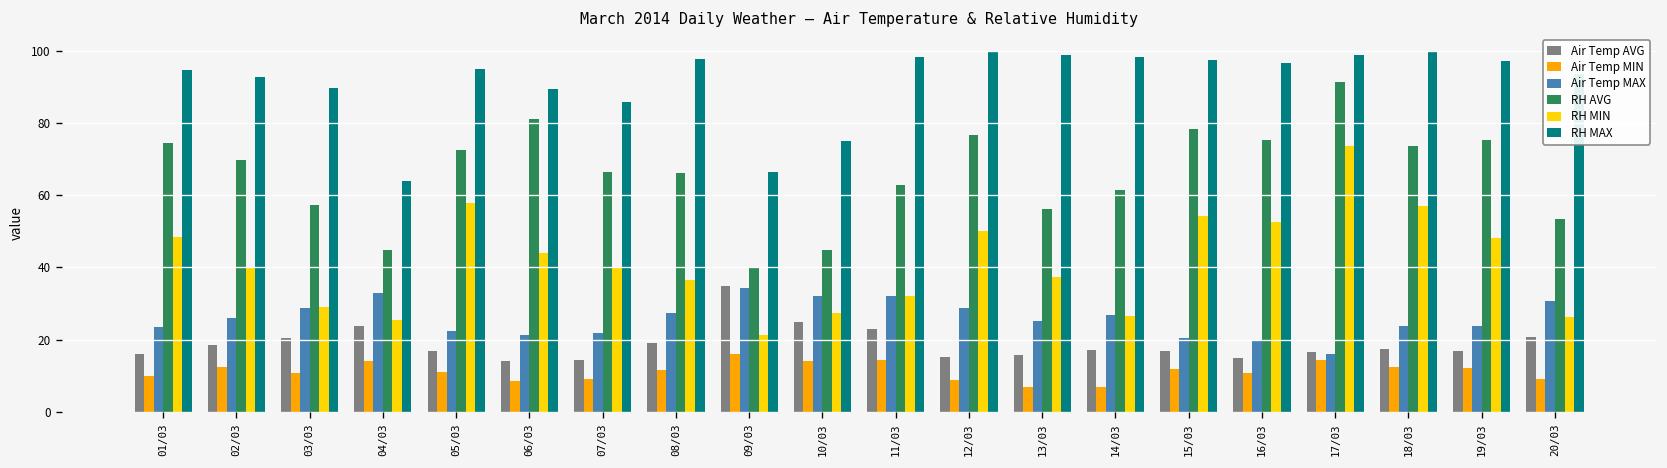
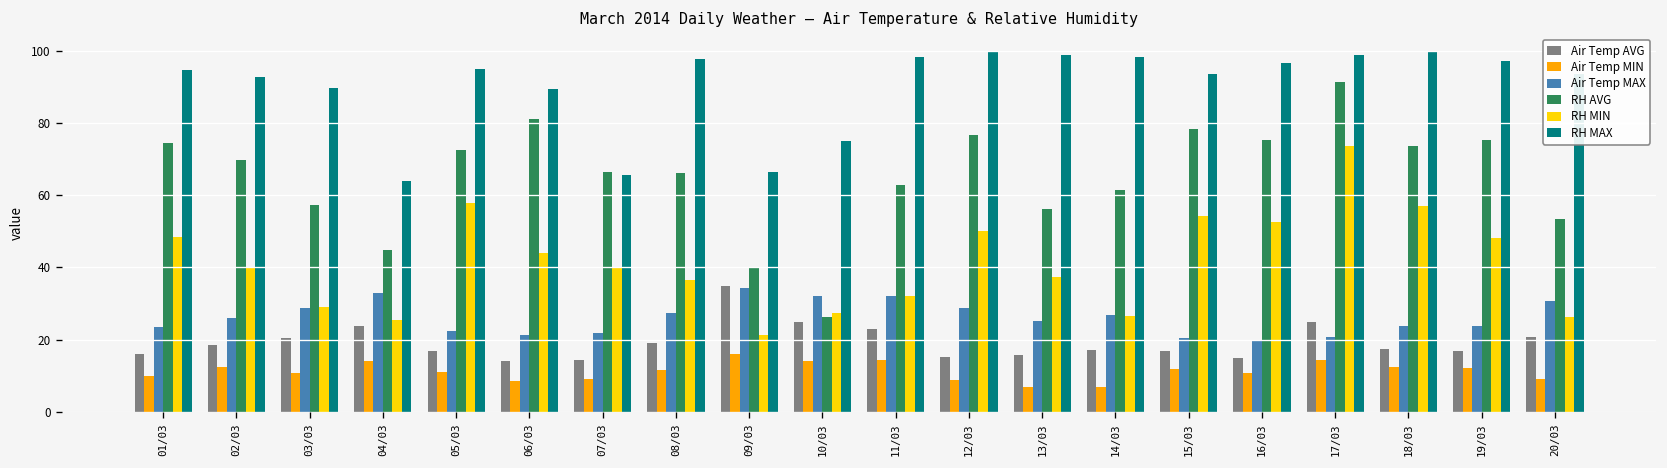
RH MAX, 07/03: 86 -> 66
RH AVG, 10/03: 45 -> 26
RH MAX, 15/03: 97 -> 94
Air Temp AVG, 17/03: 17 -> 25
Air Temp MAX, 17/03: 16 -> 21
